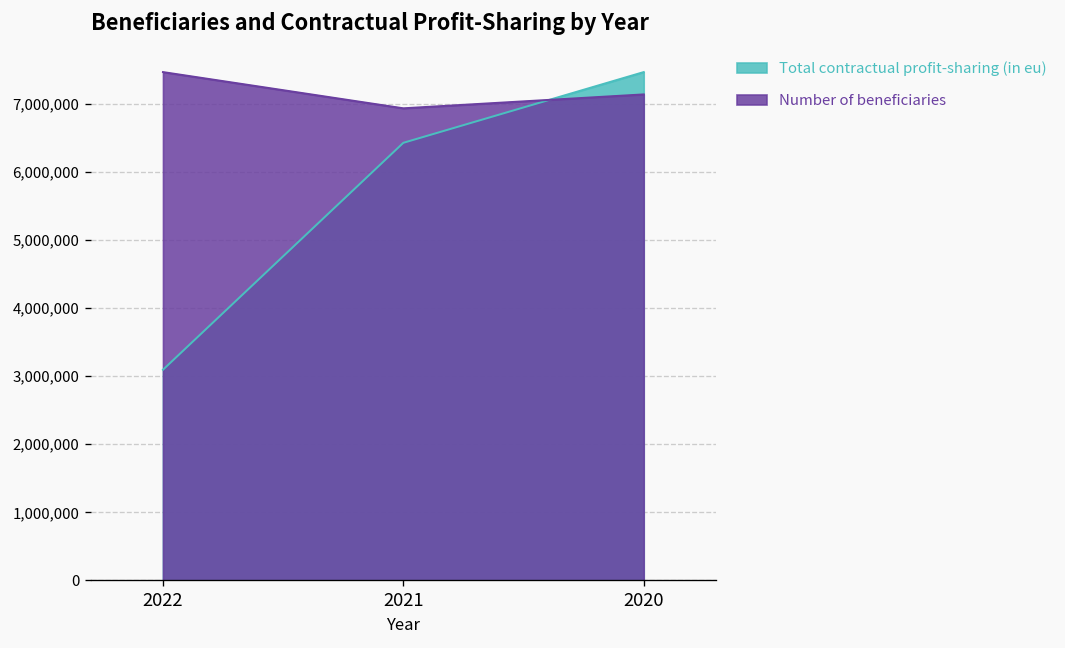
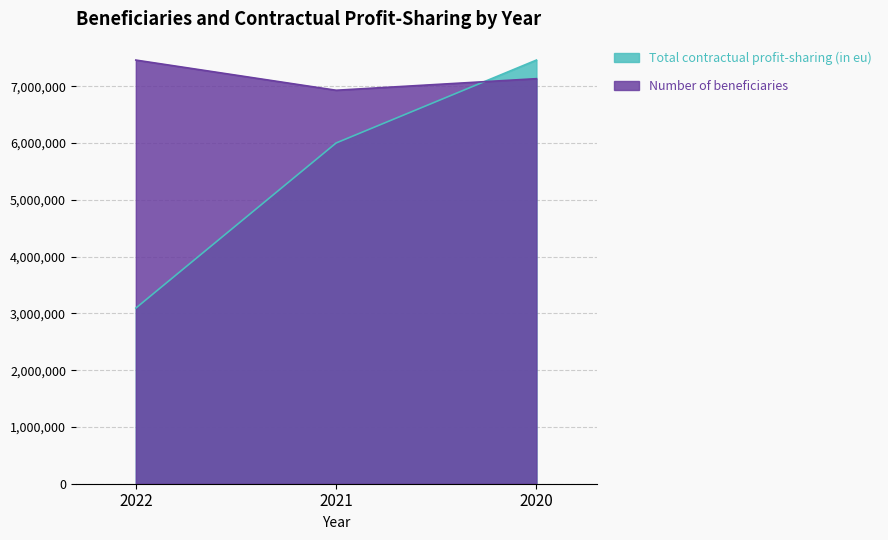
Total contractual profit-sharing (in eu), 2021: 6,400,000 -> 6,000,000
